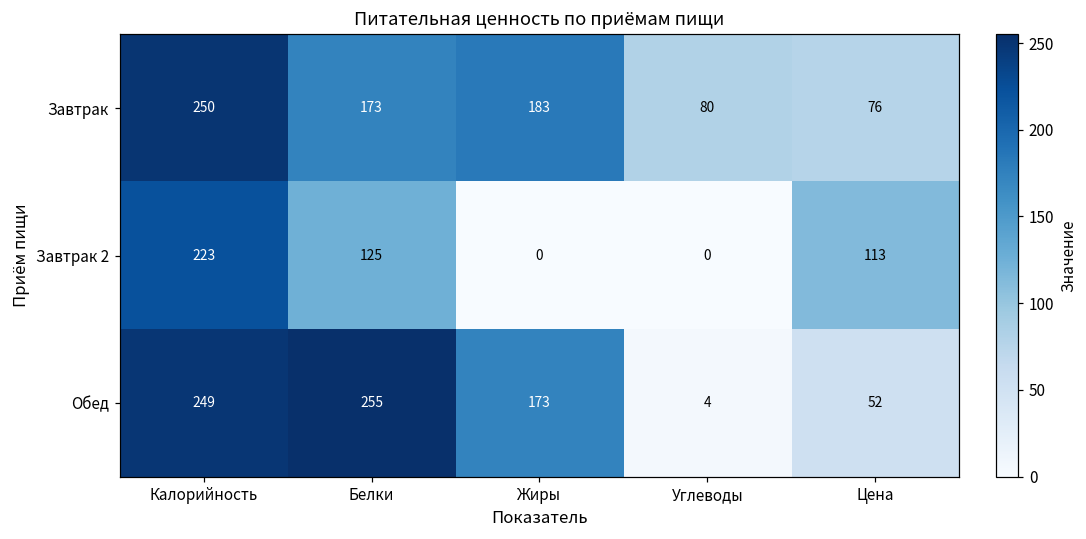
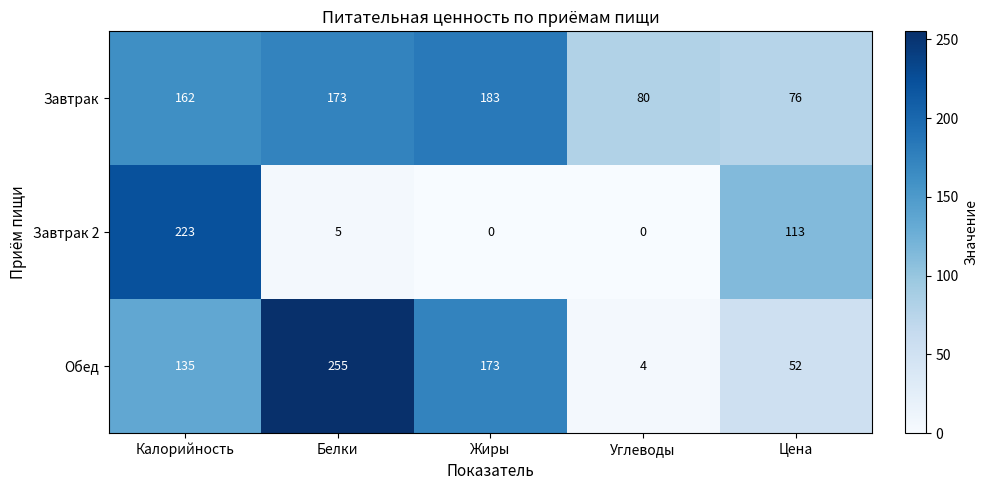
Завтрак, Калорийность: 250 -> 162
Завтрак 2, Белки: 125 -> 5
Обед, Калорийность: 249 -> 135
